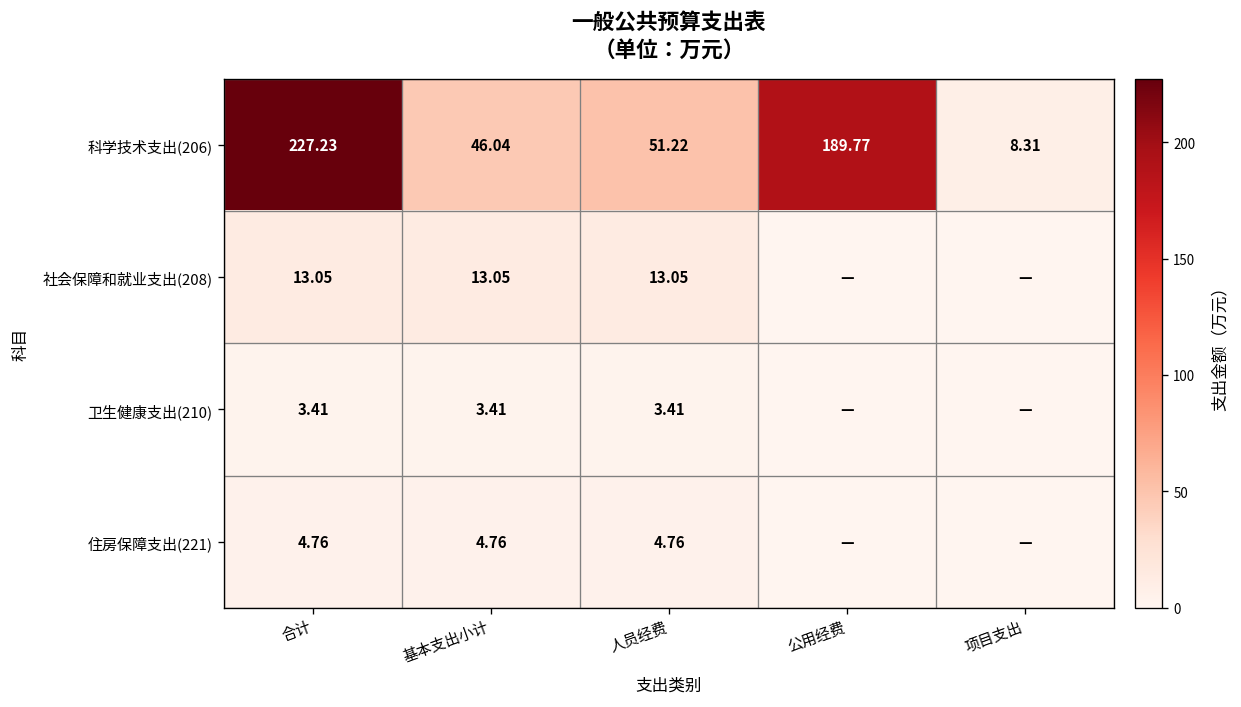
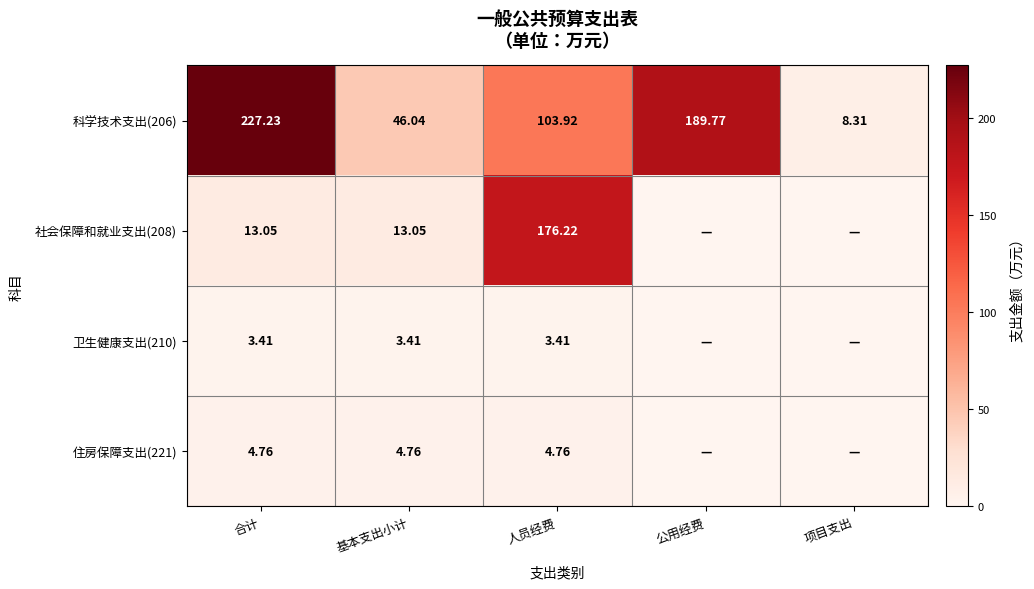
科学技术支出(206), 人员经费: 51.22 -> 103.92
社会保障和就业支出(208), 人员经费: 13.05 -> 176.22
